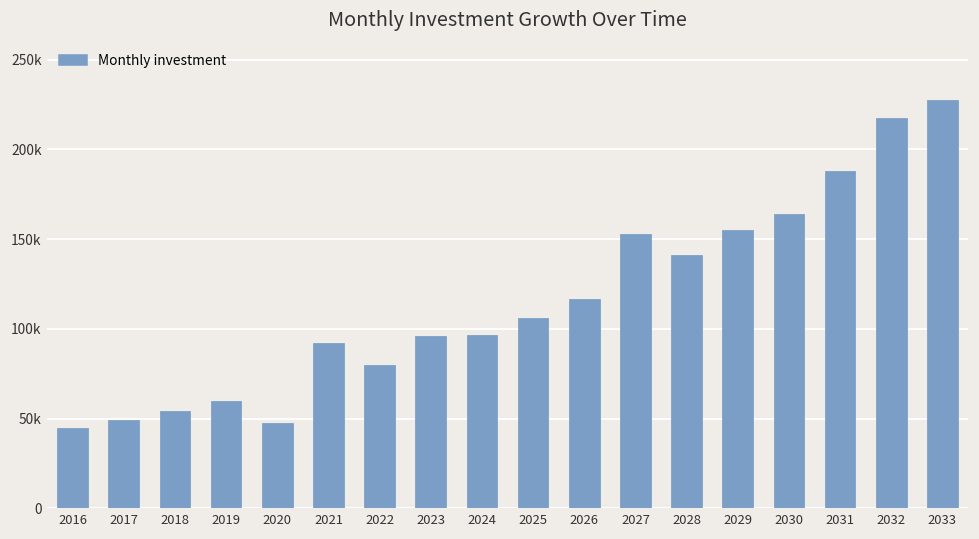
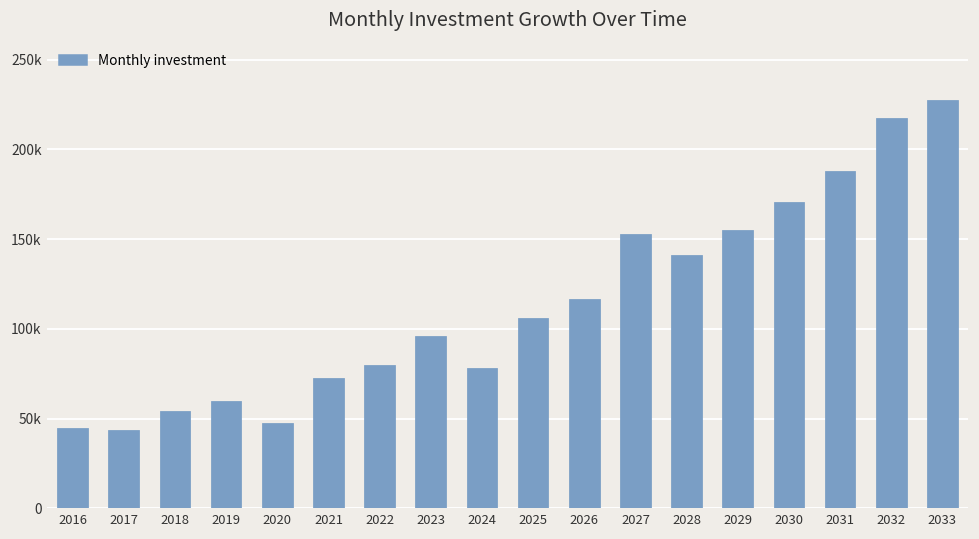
2017: 50000 -> 44000
2021: 92000 -> 72000
2024: 96000 -> 78000
2030: 164000 -> 171000
